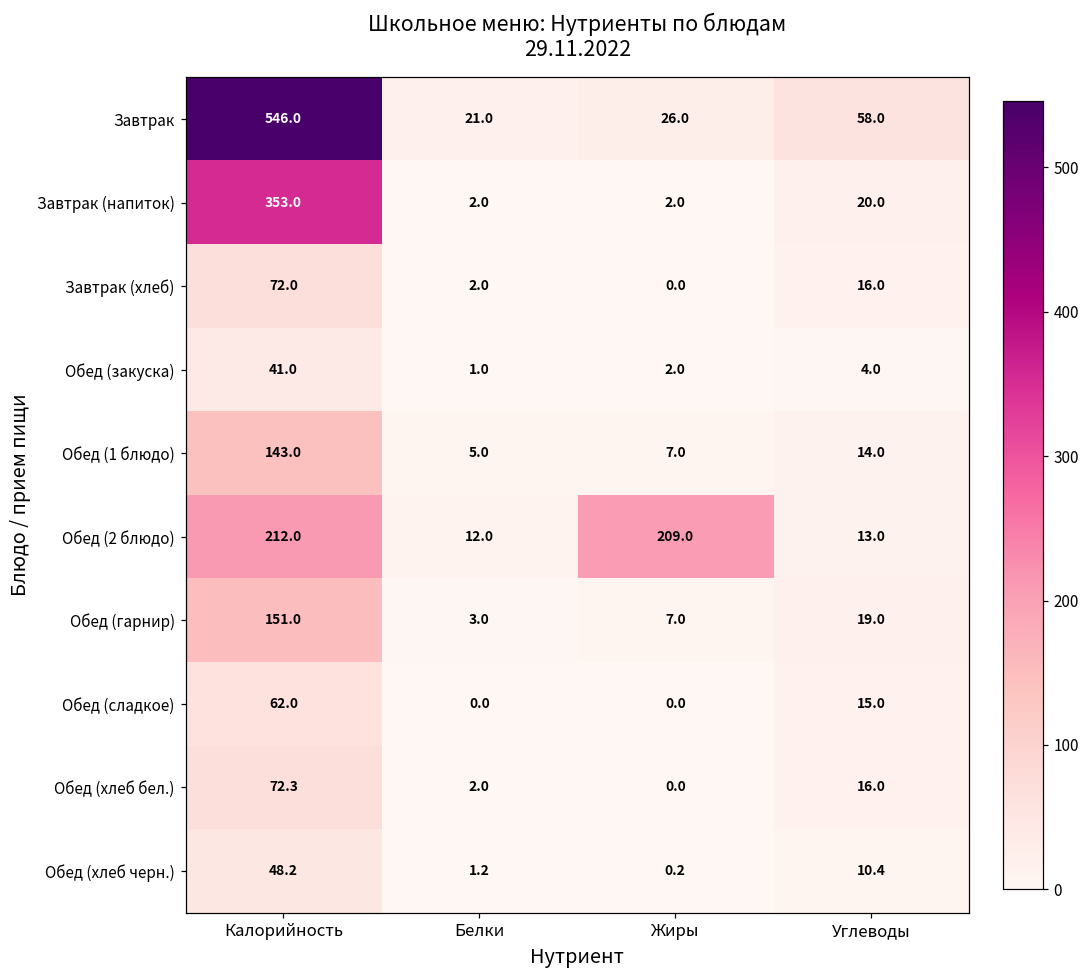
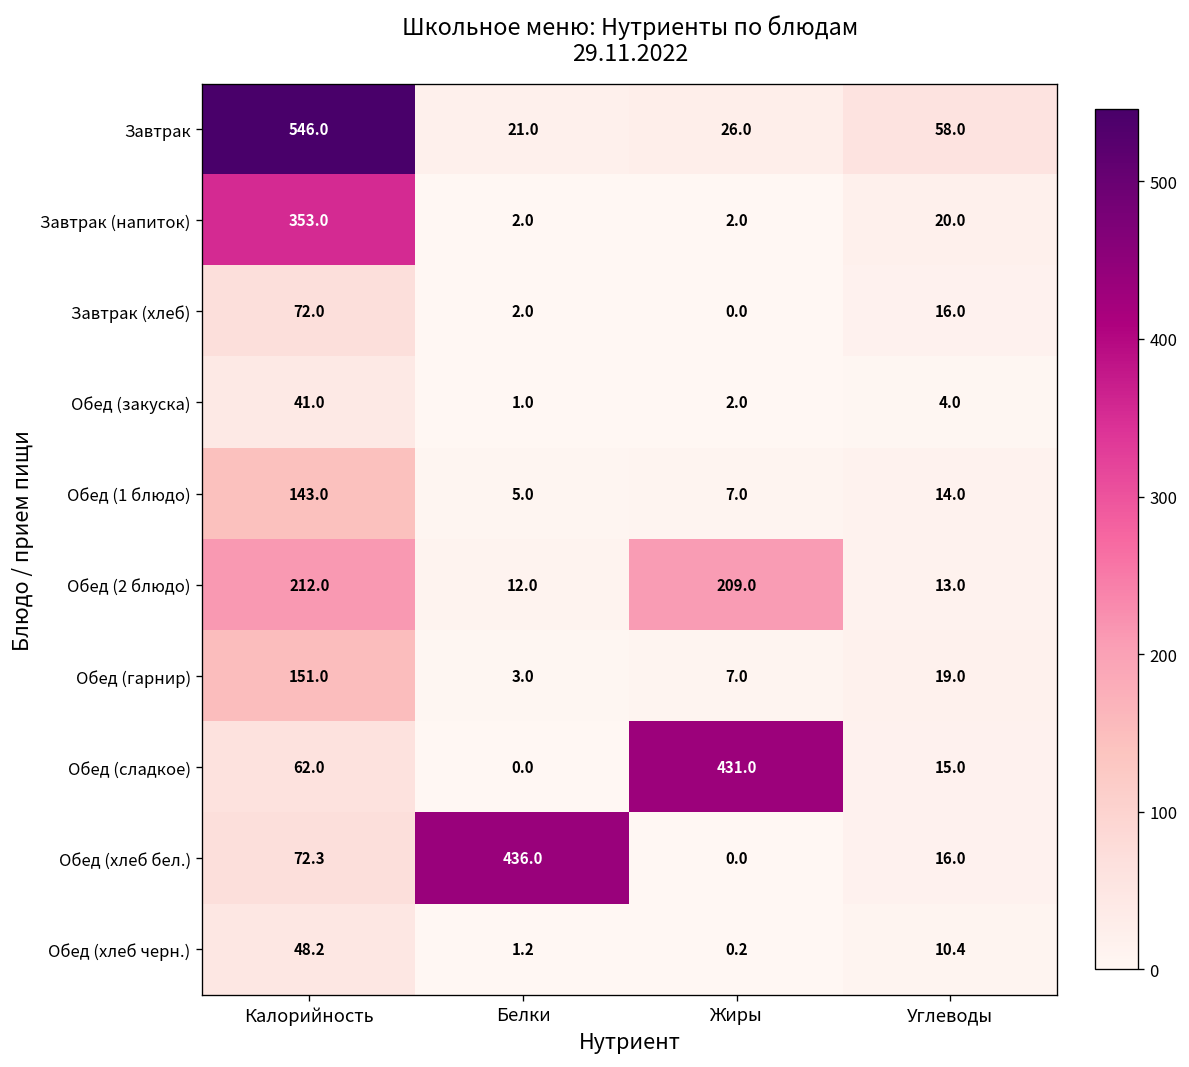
Обед (сладкое), Жиры: 0.0 -> 431.0
Обед (хлеб бел.), Белки: 2.0 -> 436.0
